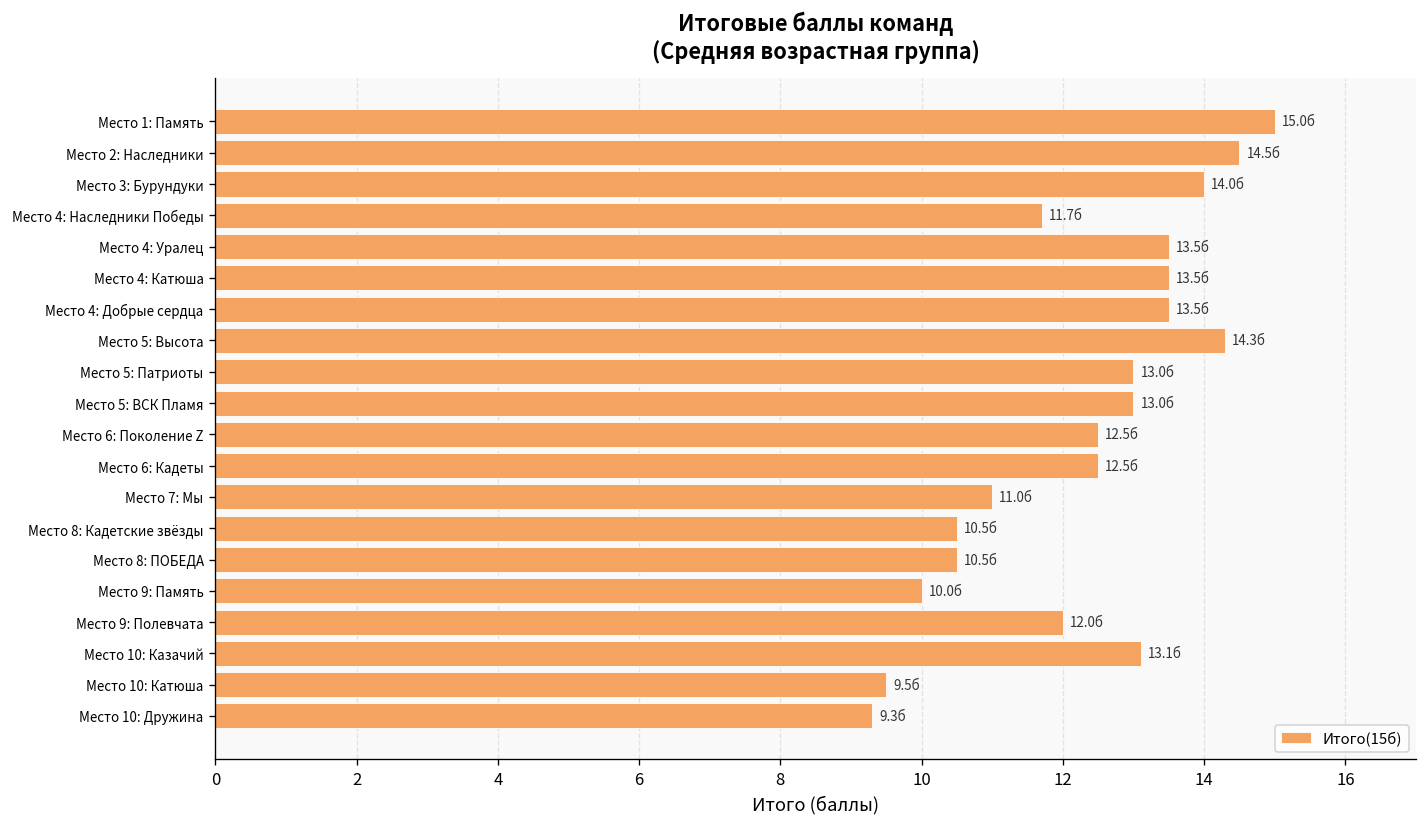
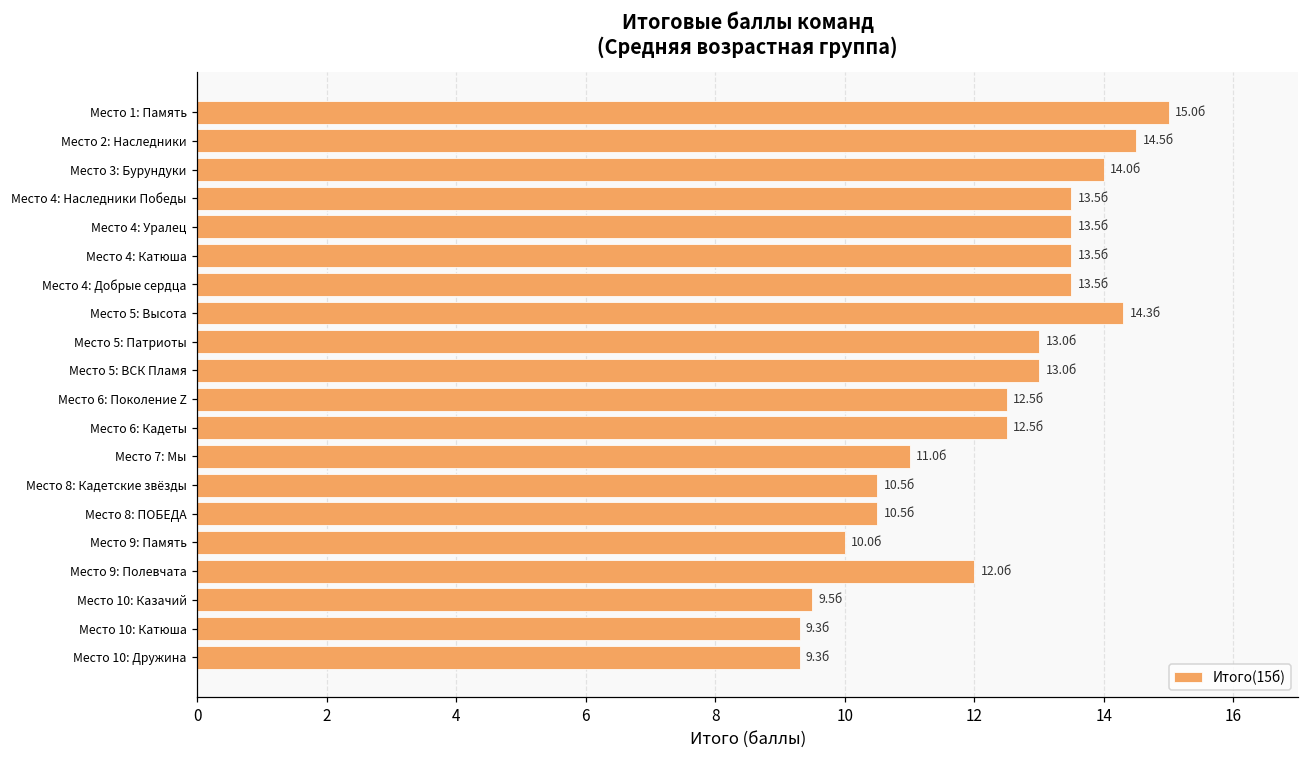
Место 4: Наследники Победы: 11.7б -> 13.5б
Место 10: Казачий: 13.1б -> 9.5б
Место 10: Катюша: 9.5б -> 9.3б
